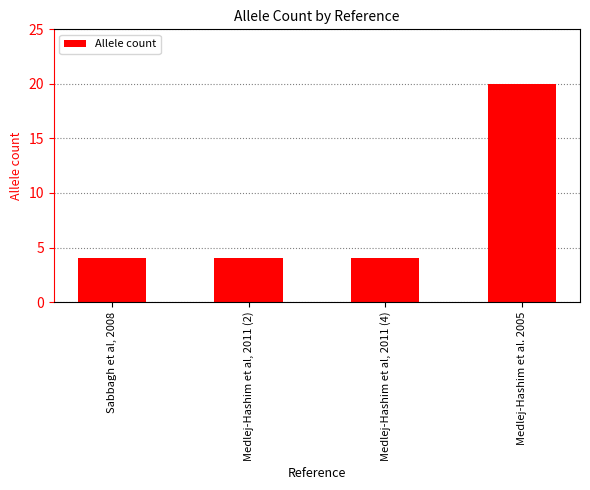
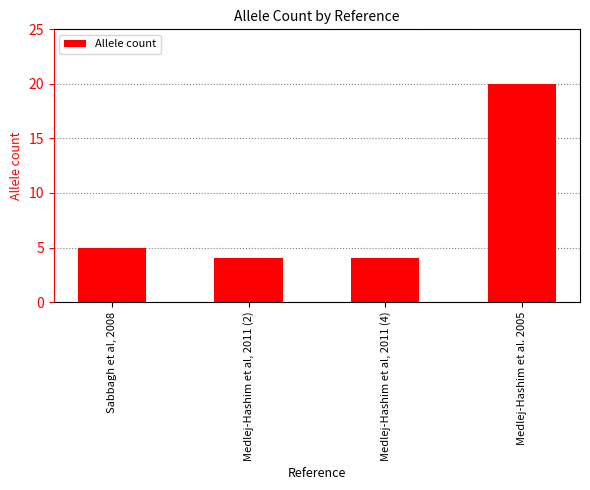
Sabbagh et al, 2008: 4 -> 5
